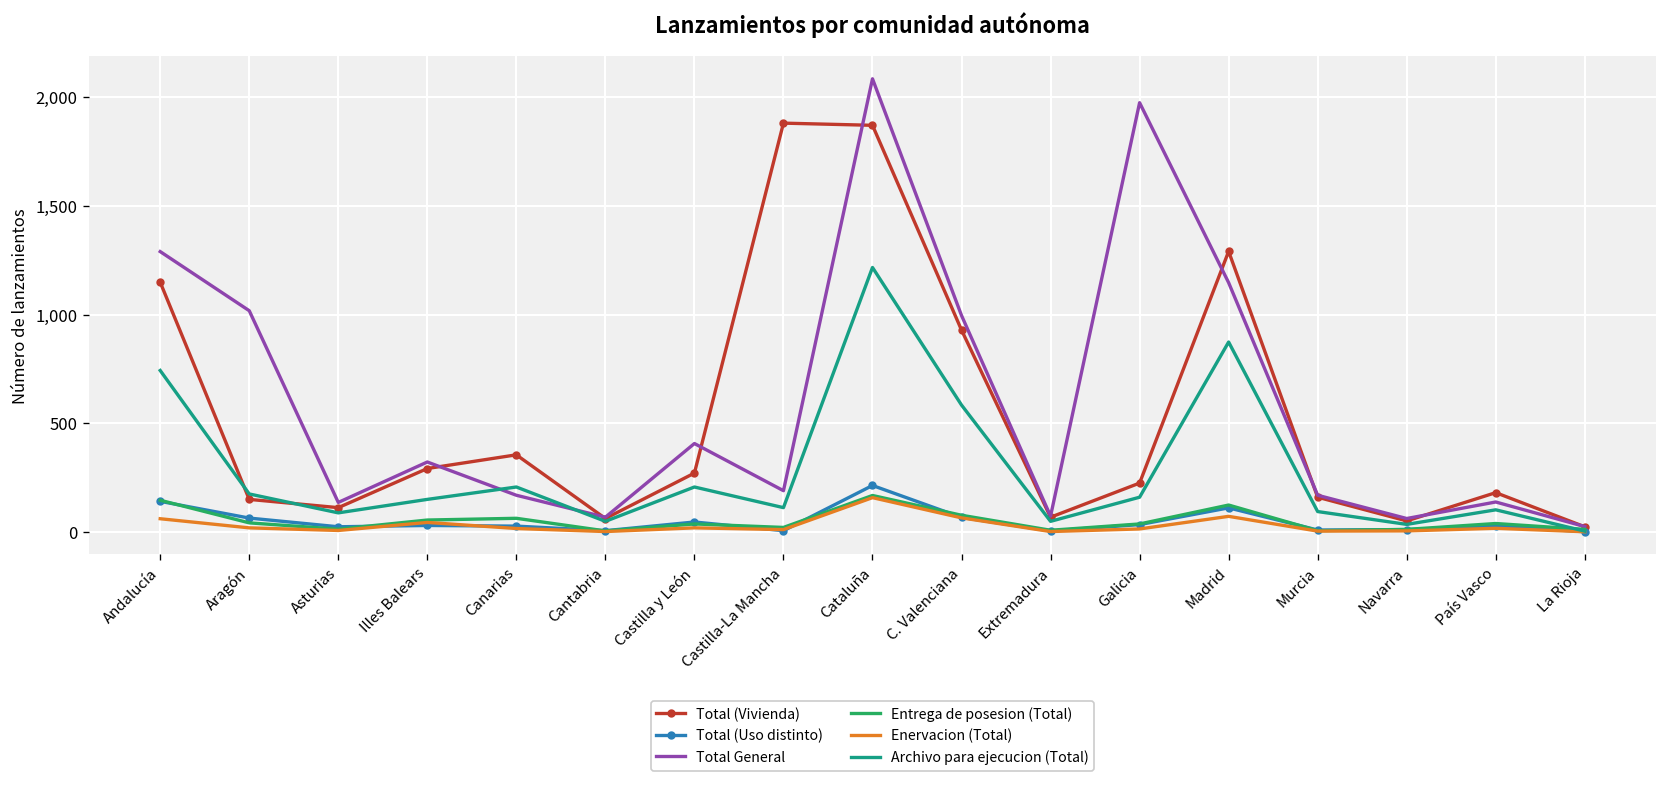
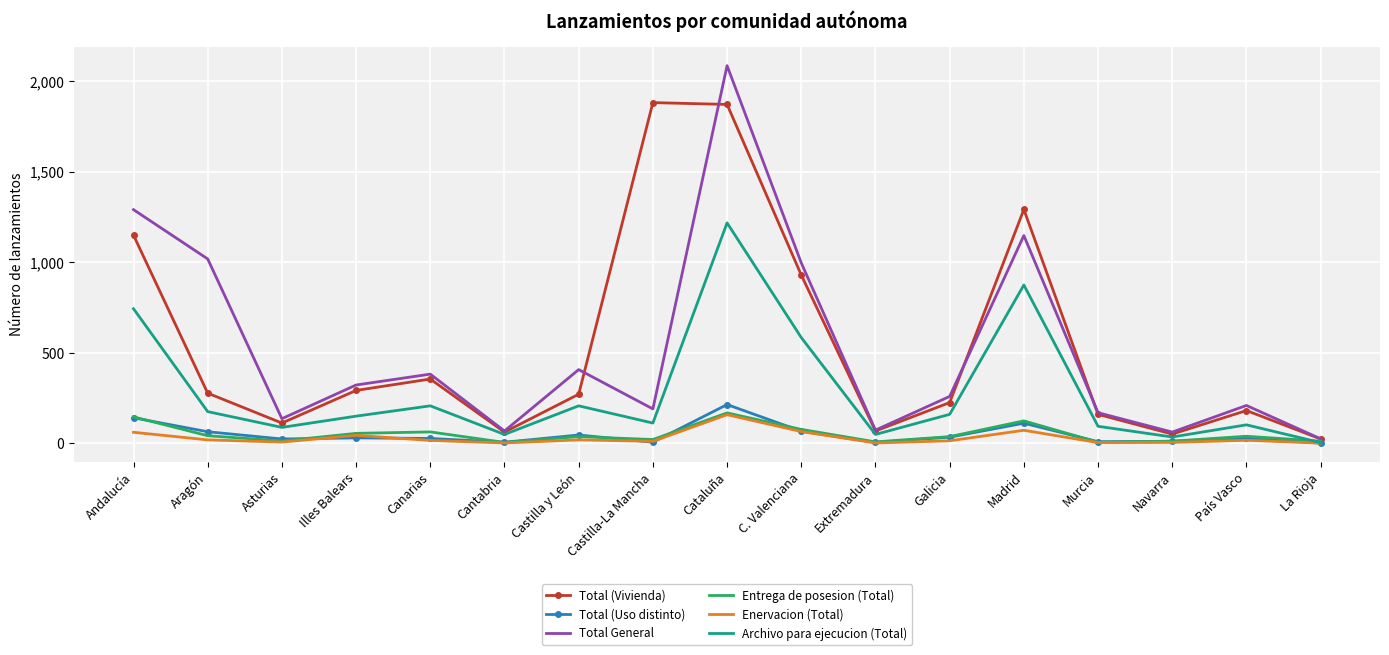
Total (Vivienda), Aragón: 150 -> 280
Total General, Canarias: 170 -> 380
Total General, Galicia: 1,980 -> 260
Total General, País Vasco: 140 -> 210
